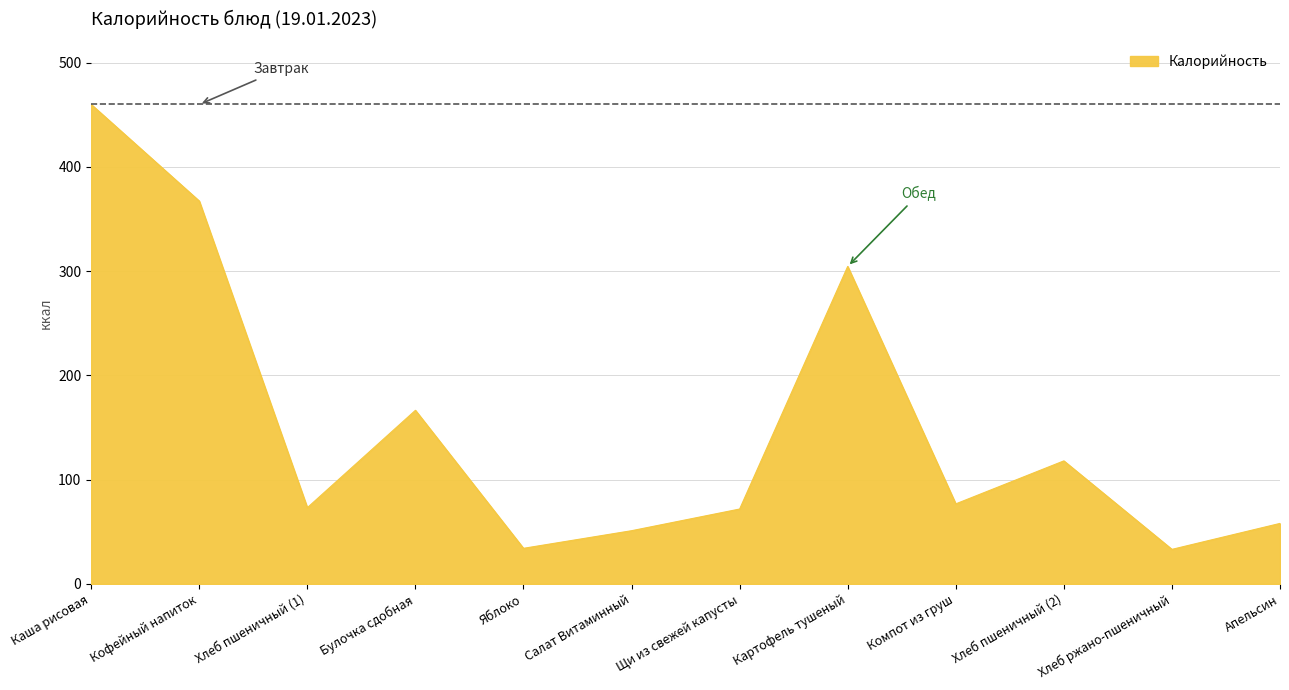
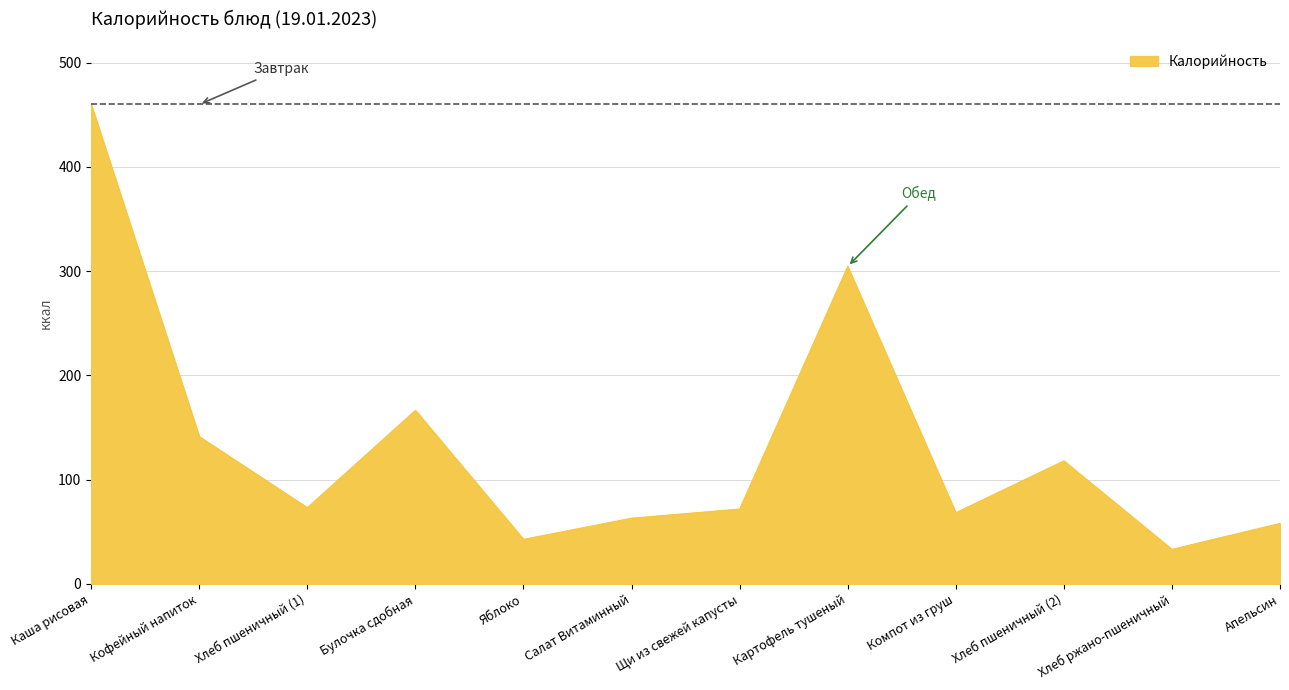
Кофейный напиток: 367 -> 141
Яблоко: 34 -> 43
Салат Витаминный: 51 -> 63
Компот из груш: 77 -> 68
